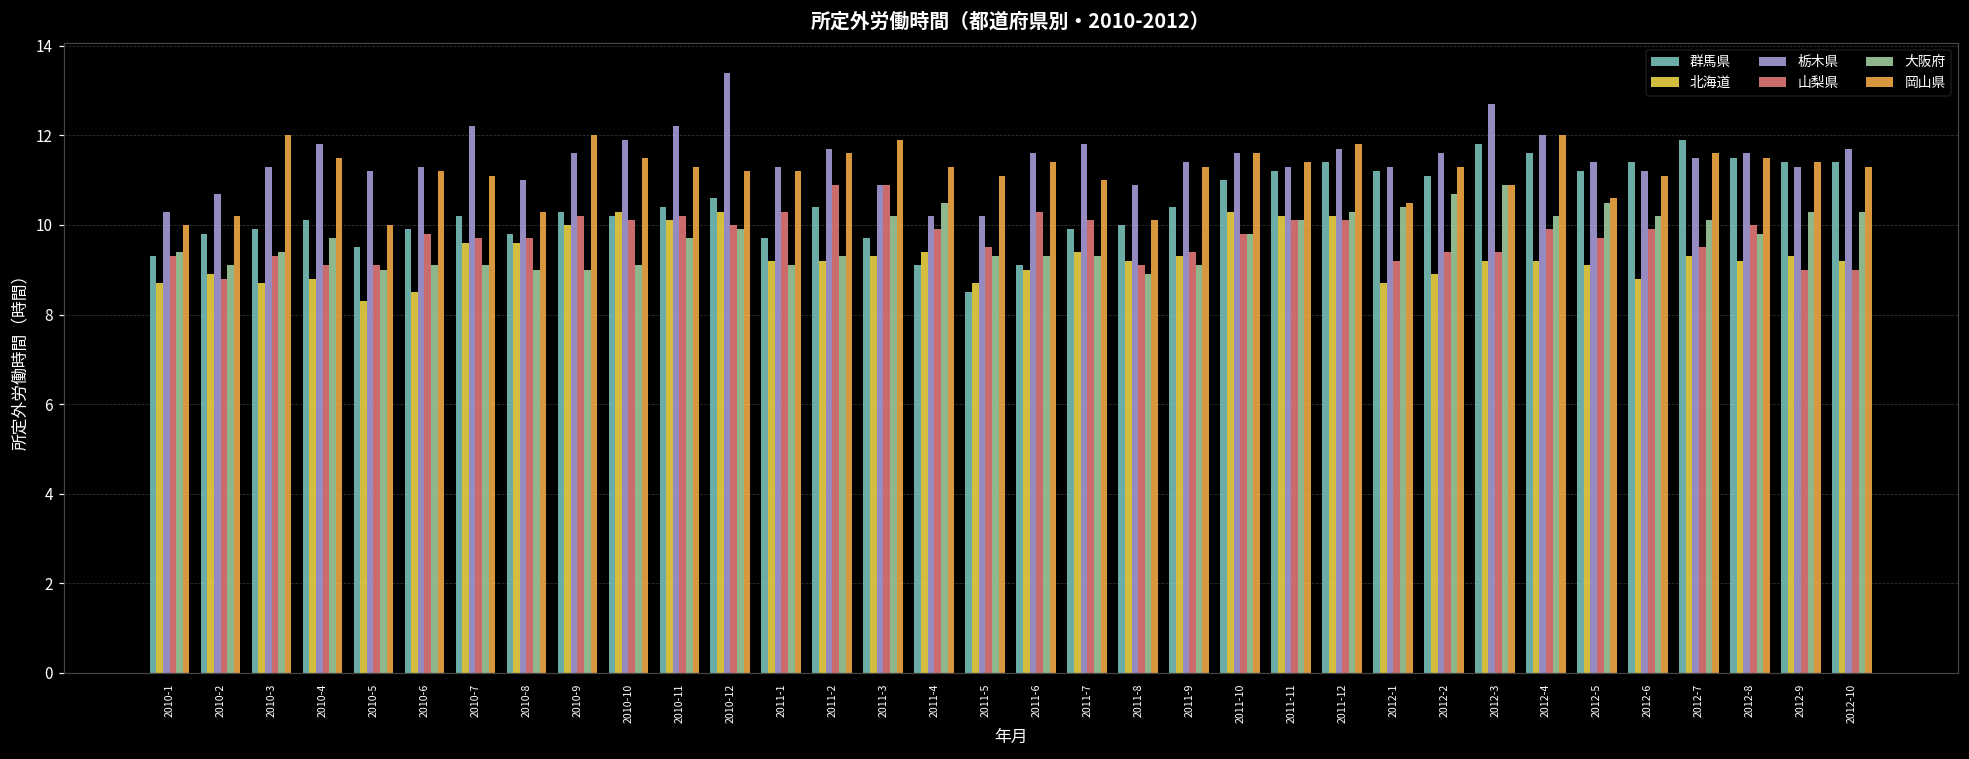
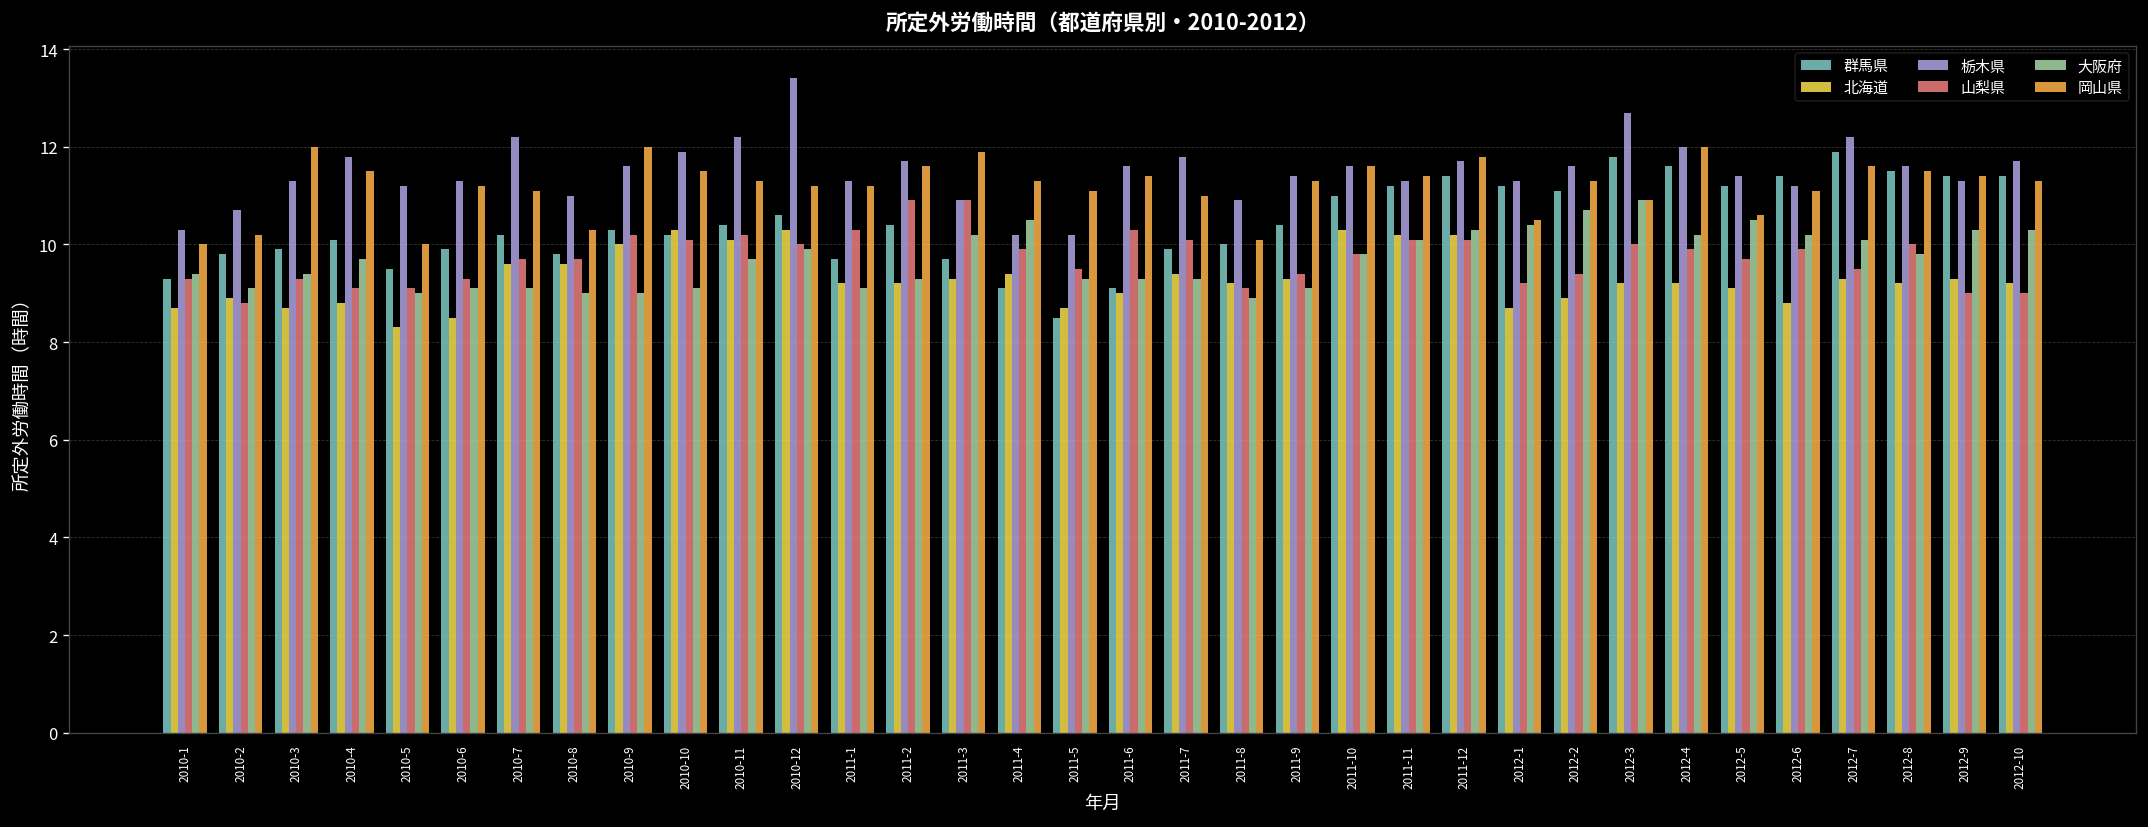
山梨県, 2010-6: 9.8 -> 9.3
山梨県, 2012-3: 9.4 -> 10.0
栃木県, 2012-7: 11.5 -> 12.2
